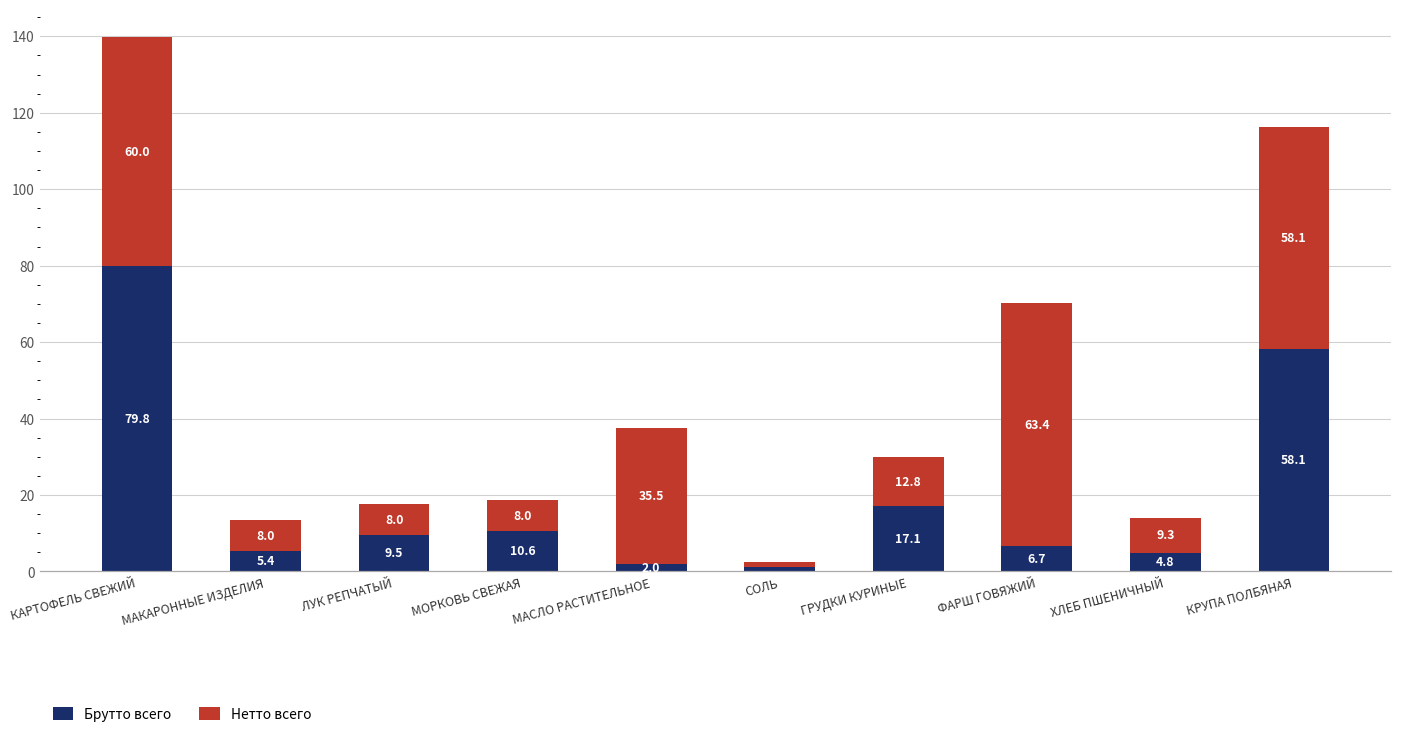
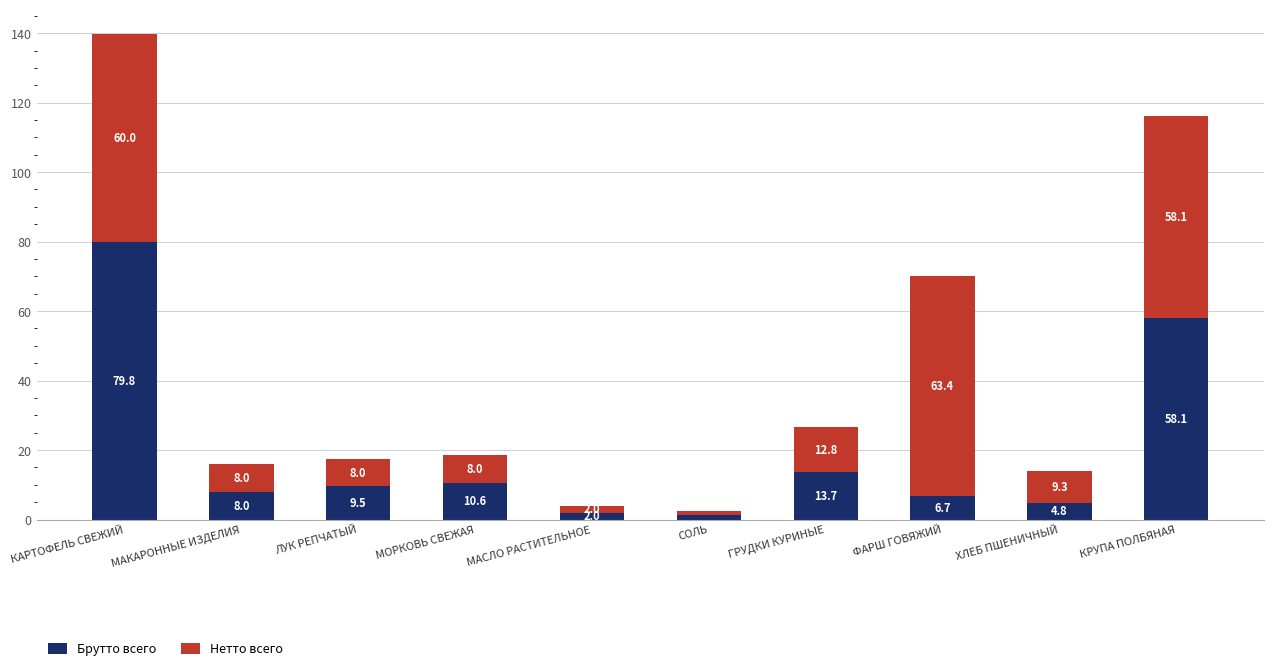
Брутто всего, МАКАРОННЫЕ ИЗДЕЛИЯ: 5.4 -> 8.0
Нетто всего, МАСЛО РАСТИТЕЛЬНОЕ: 35.5 -> 2.0
Брутто всего, ГРУДКИ КУРИНЫЕ: 17.1 -> 13.7
